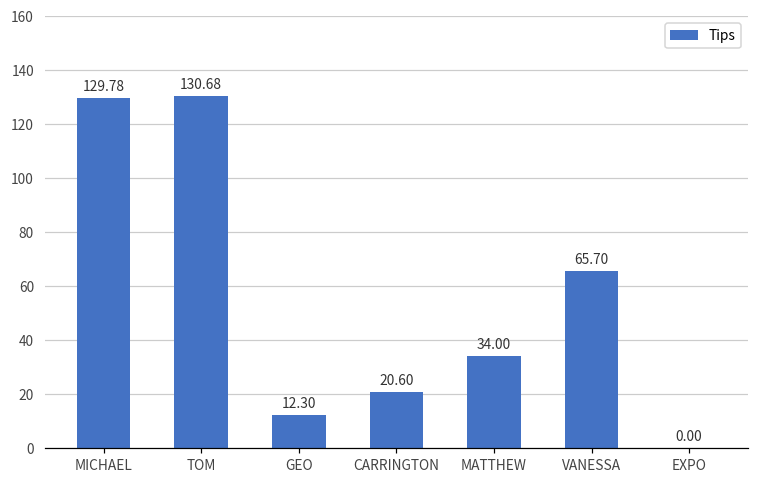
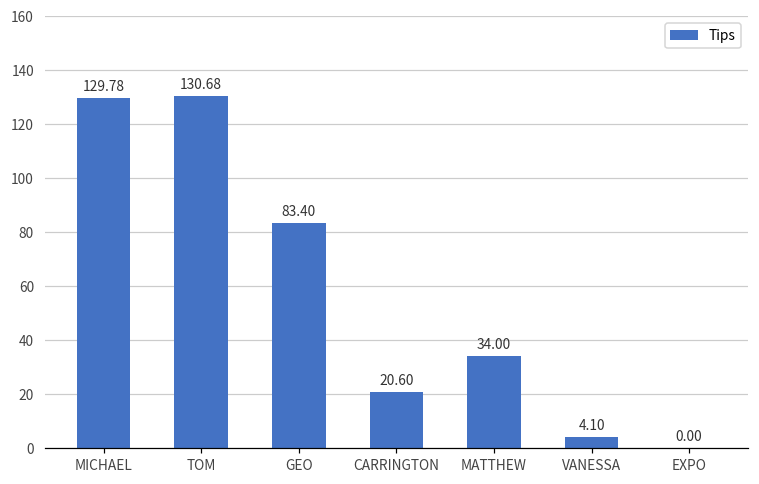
GEO: 12.30 -> 83.40
VANESSA: 65.70 -> 4.10
